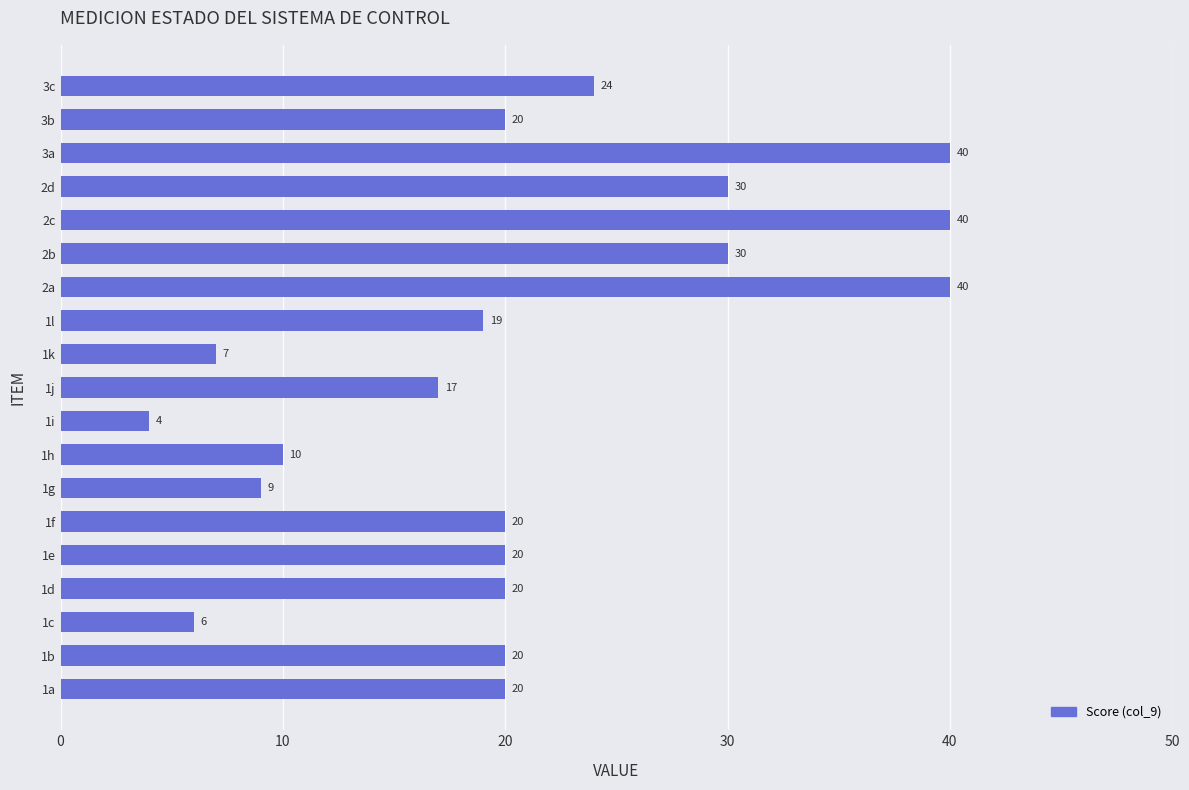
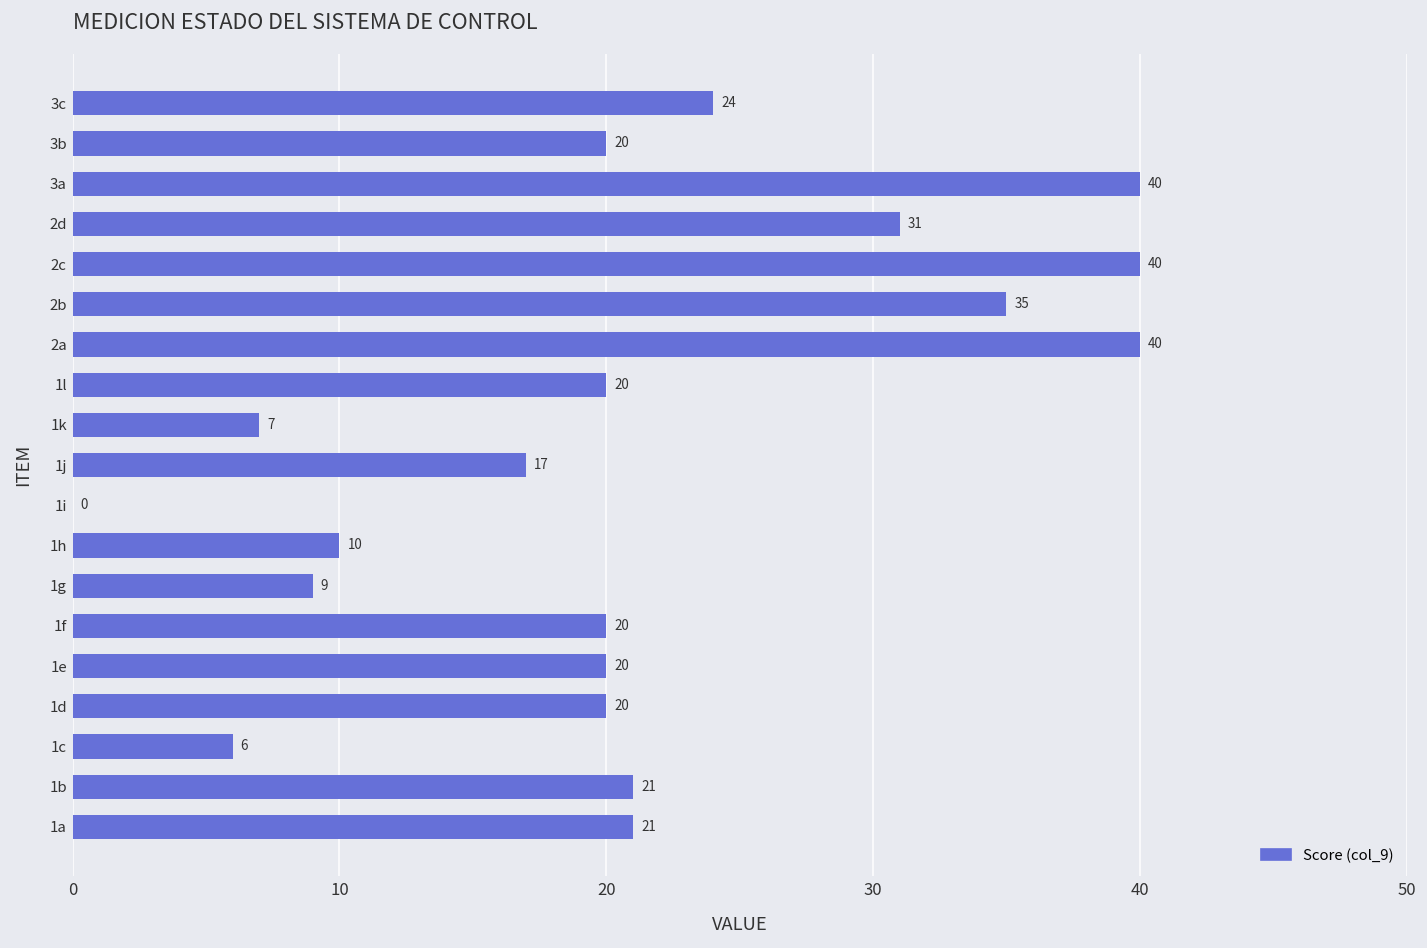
2d: 30 -> 31
2b: 30 -> 35
1l: 19 -> 20
1i: 4 -> 0
1b: 20 -> 21
1a: 20 -> 21
